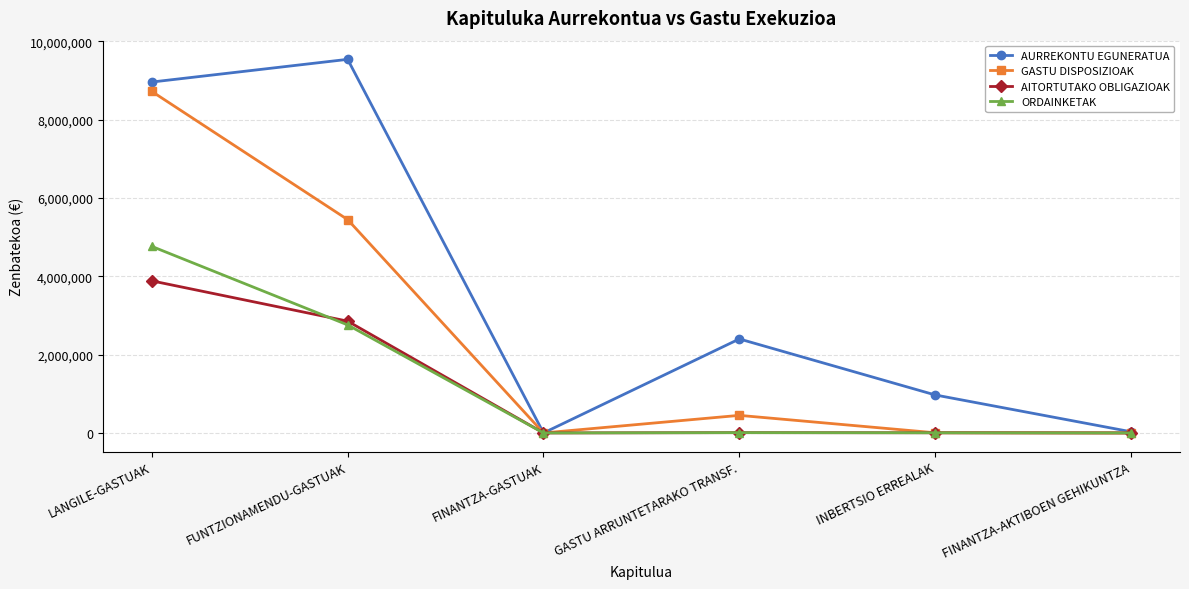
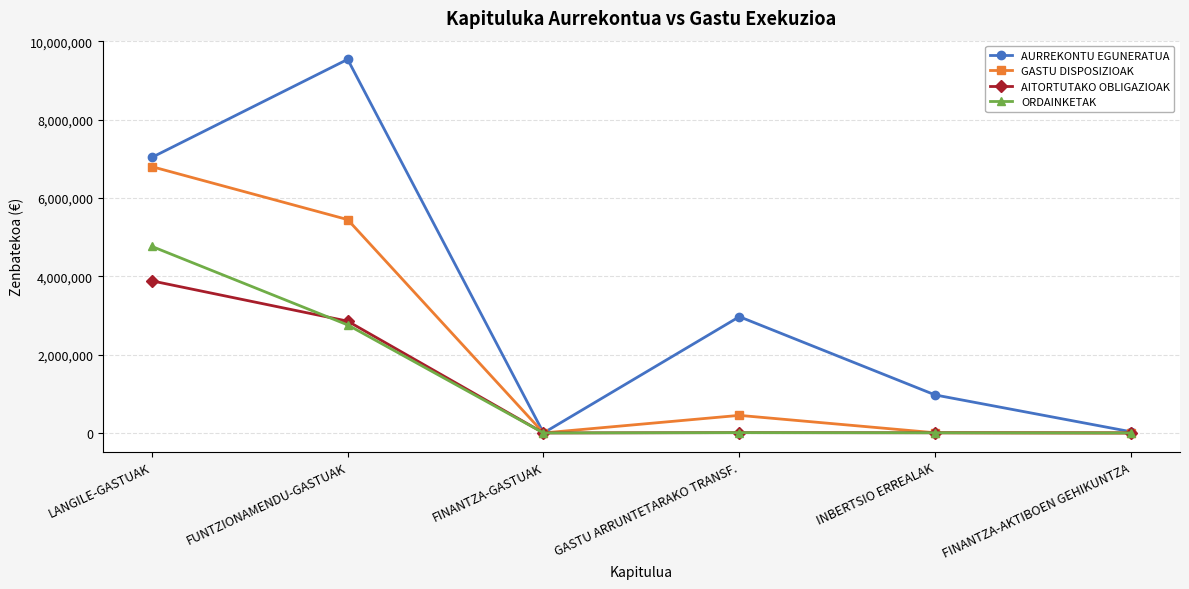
AURREKONTU EGUNERATUA, LANGILE-GASTUAK: 9,000,000 -> 7,000,000
GASTU DISPOSIZIOAK, LANGILE-GASTUAK: 8,700,000 -> 6,800,000
AURREKONTU EGUNERATUA, GASTU ARRUNTETARAKO TRANSF.: 2,400,000 -> 3,000,000
